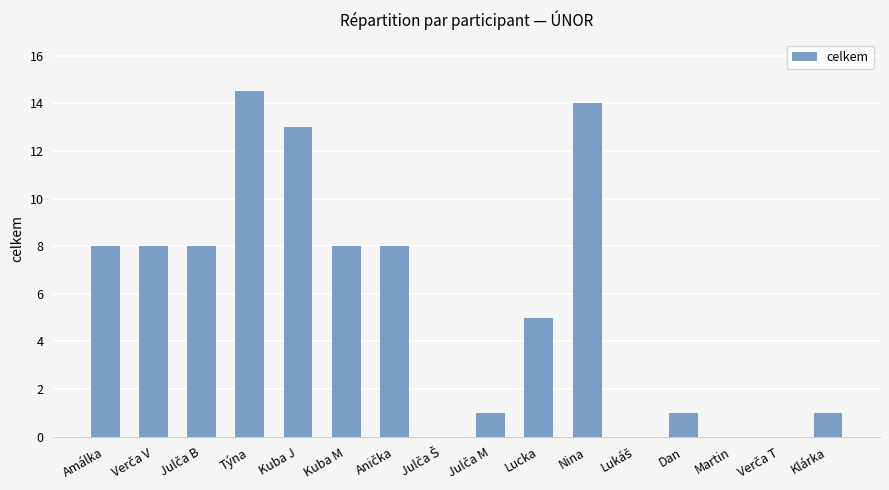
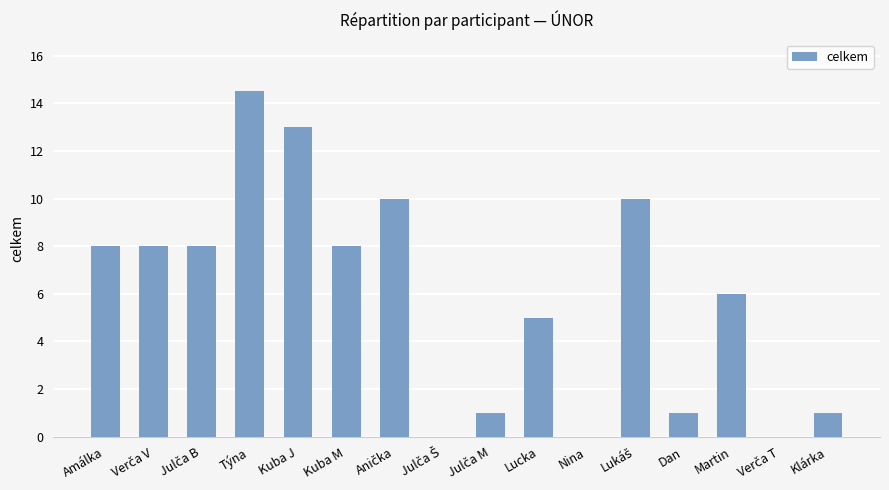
Anička: 8 -> 10
Nina: 14 -> 0
Lukáš: 0 -> 10
Martin: 0 -> 6
